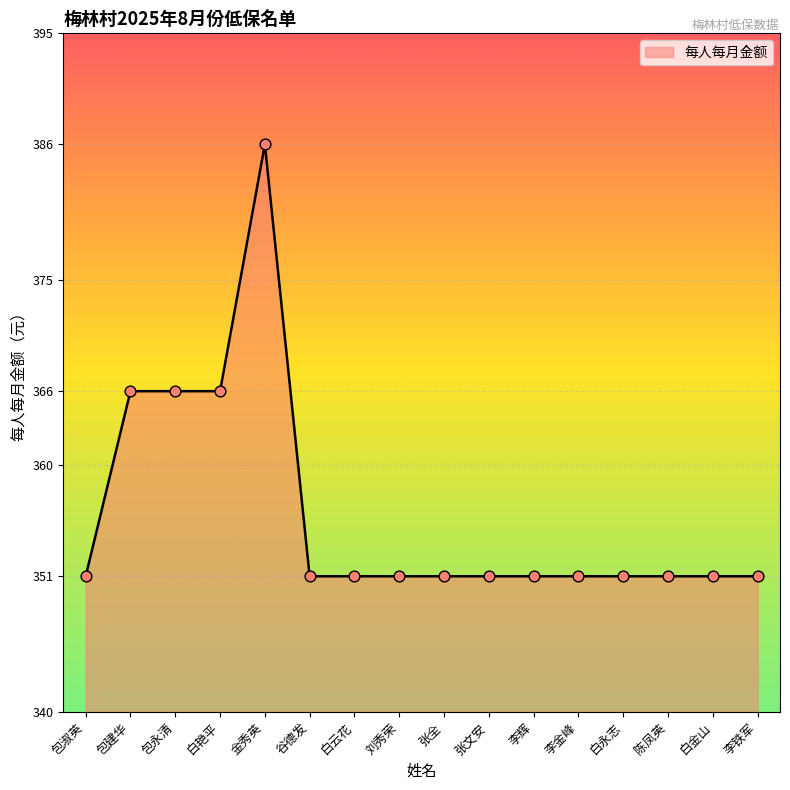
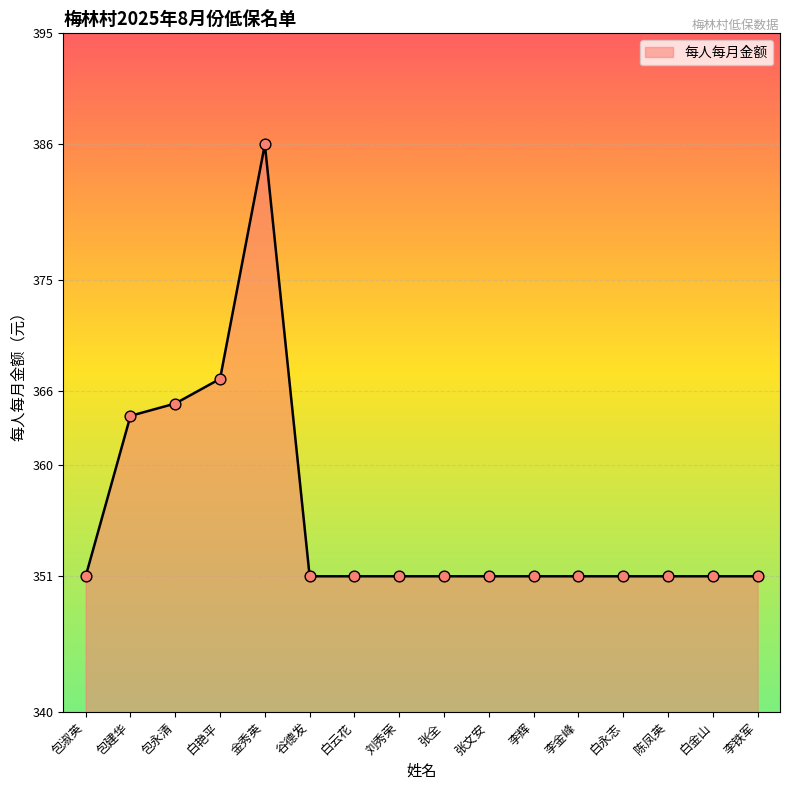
包建华: 366 -> 364
包永清: 366 -> 365
白艳平: 366 -> 367
